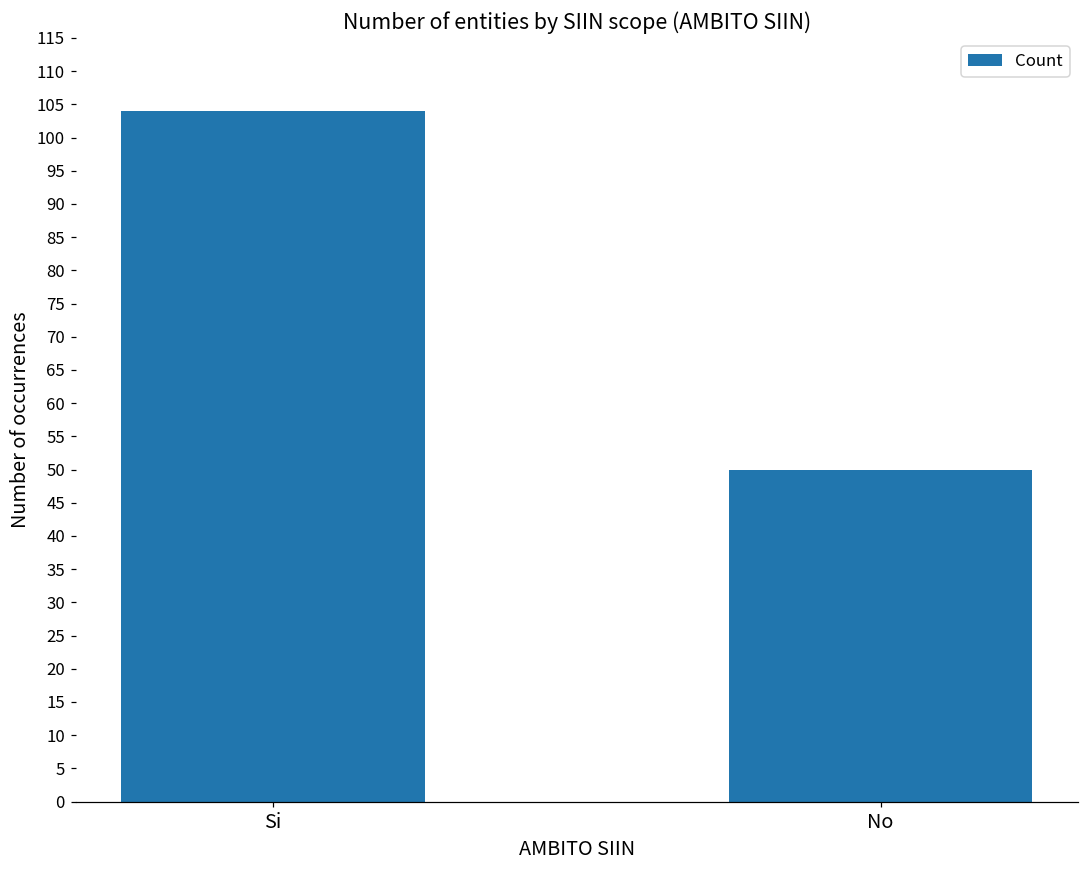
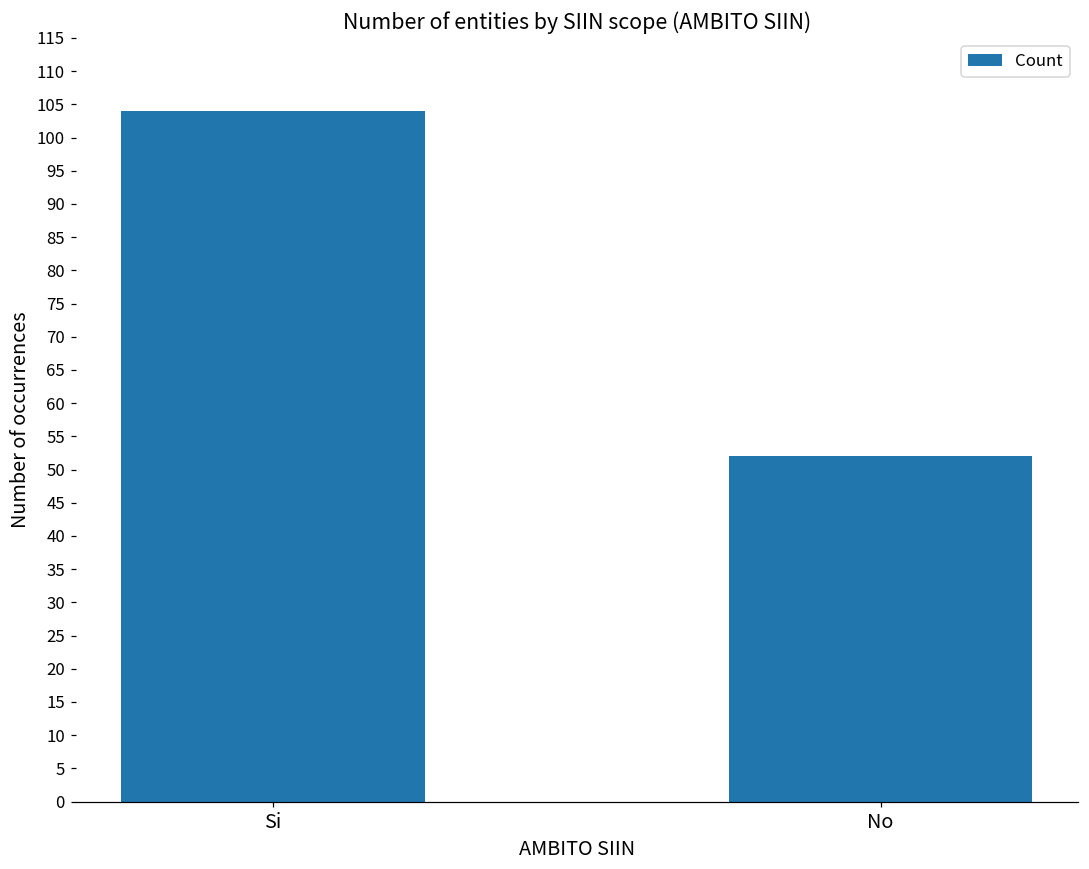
No: 50 -> 52
